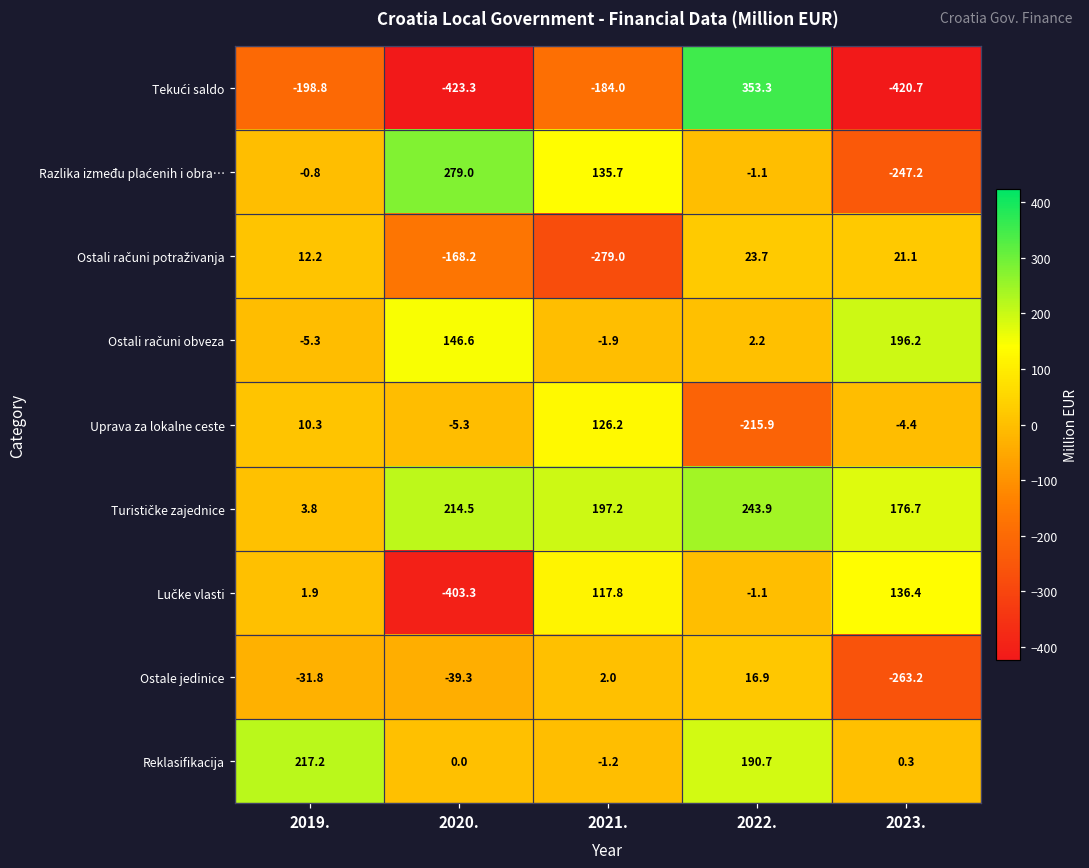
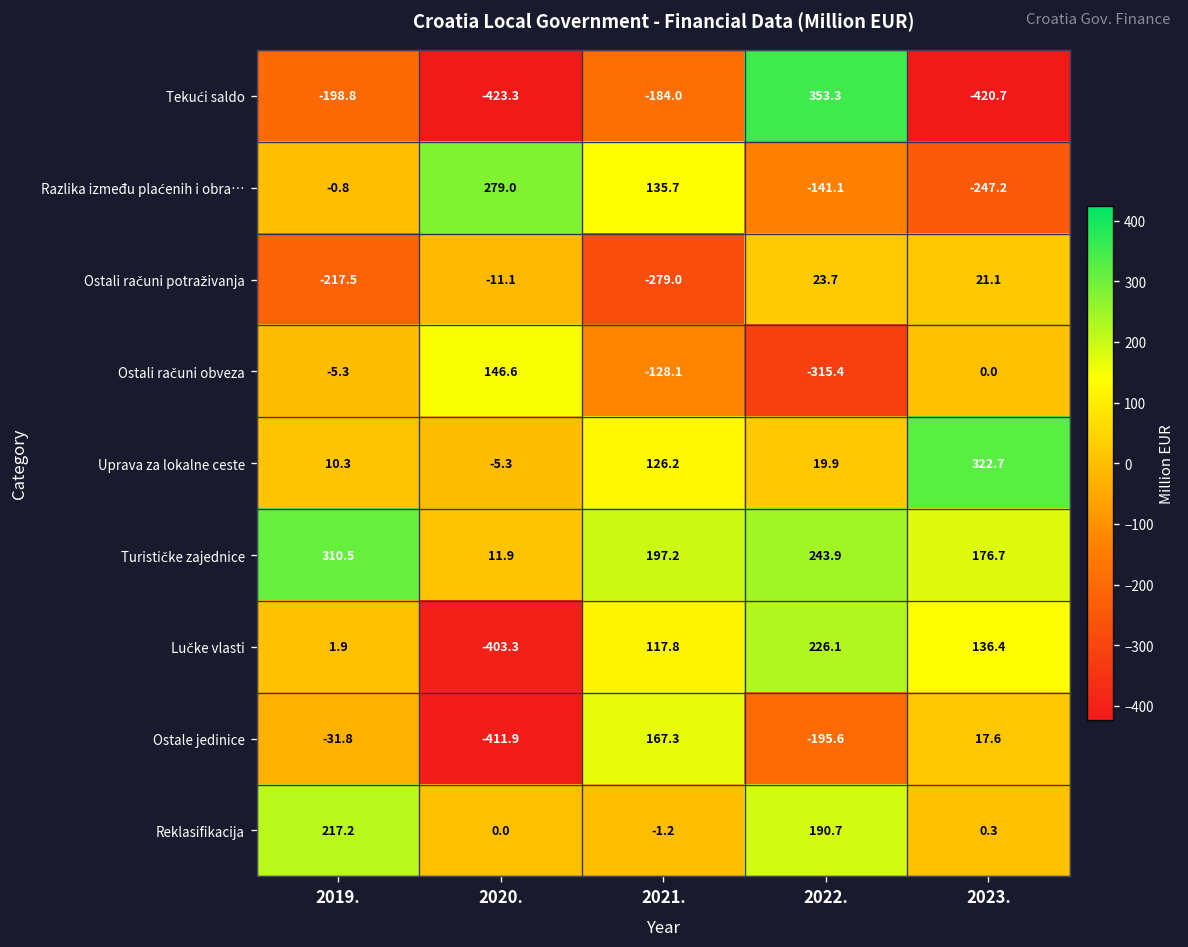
Razlika između plaćenih i obra…, 2022.: -1.1 -> -141.1
Ostali računi potraživanja, 2019.: 12.2 -> -217.5
Ostali računi potraživanja, 2020.: -168.2 -> -11.1
Ostali računi obveza, 2021.: -1.9 -> -128.1
Ostali računi obveza, 2022.: 2.2 -> -315.4
Ostali računi obveza, 2023.: 196.2 -> 0.0
Uprava za lokalne ceste, 2022.: -215.9 -> 19.9
Uprava za lokalne ceste, 2023.: -4.4 -> 322.7
Turističke zajednice, 2019.: 3.8 -> 310.5
Turističke zajednice, 2020.: 214.5 -> 11.9
Lučke vlasti, 2022.: -1.1 -> 226.1
Ostale jedinice, 2020.: -39.3 -> -411.9
Ostale jedinice, 2021.: 2.0 -> 167.3
Ostale jedinice, 2022.: 16.9 -> -195.6
Ostale jedinice, 2023.: -263.2 -> 17.6
